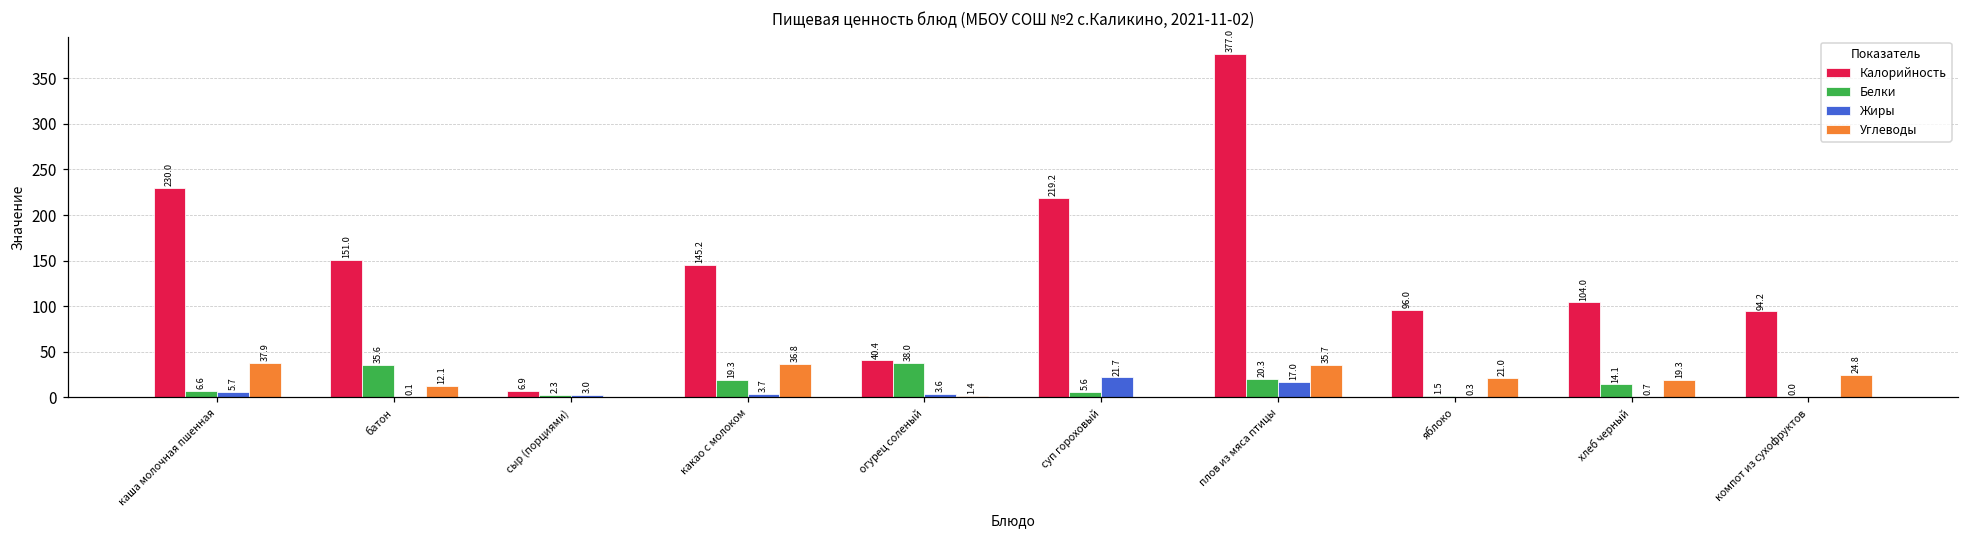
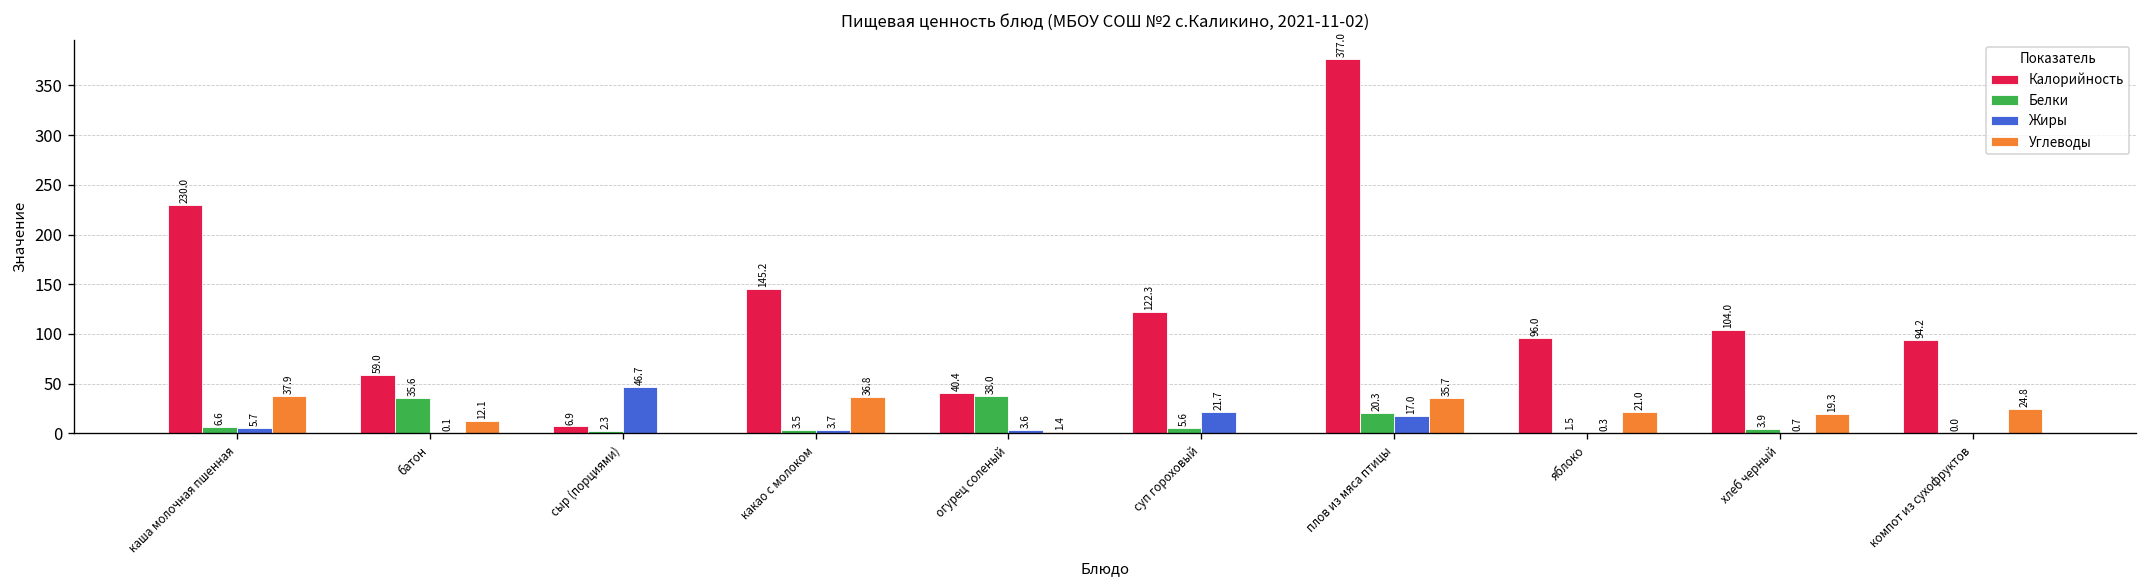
Калорийность, батон: 151.0 -> 59.0
Жиры, сыр (порциями): 3.0 -> 46.7
Белки, какао с молоком: 19.3 -> 3.5
Калорийность, суп гороховый: 219.2 -> 122.3
Белки, хлеб черный: 14.1 -> 3.9
